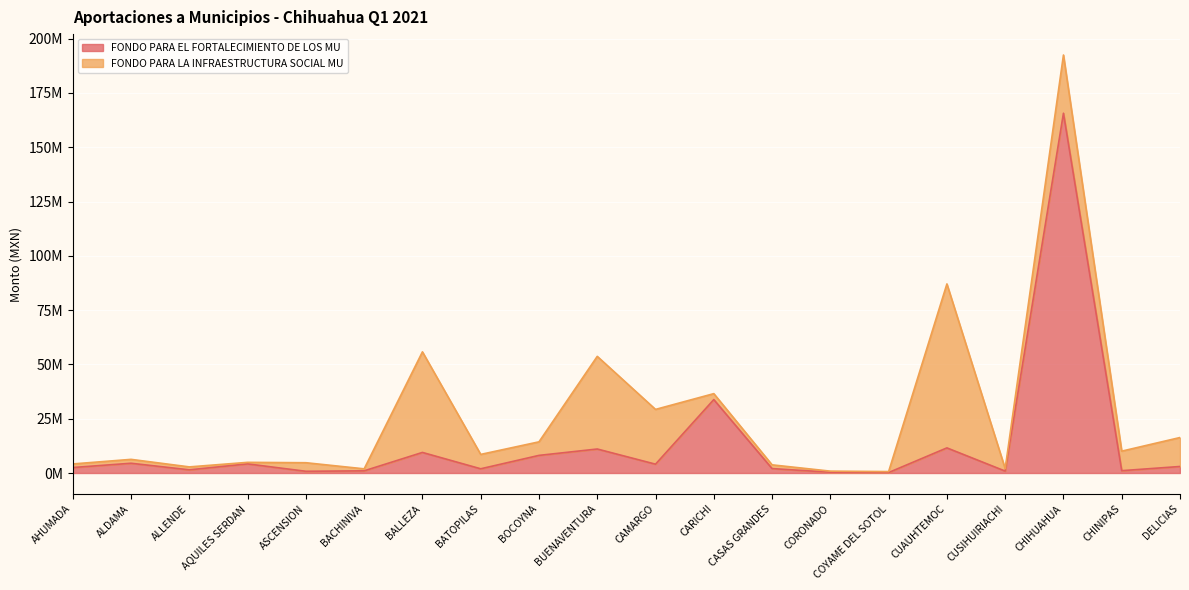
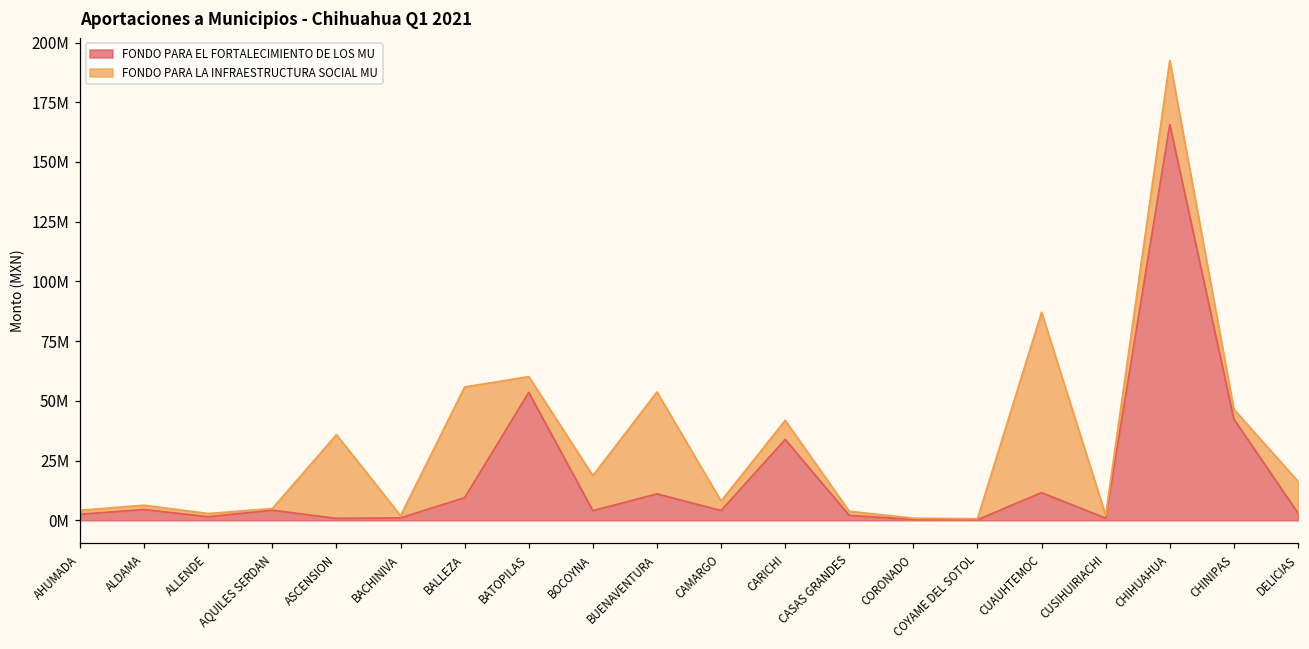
FONDO PARA LA INFRAESTRUCTURA SOCIAL MU, ASCENSION: 4000000 -> 35000000
FONDO PARA EL FORTALECIMIENTO DE LOS MU, BATOPILAS: 2000000 -> 54000000
FONDO PARA EL FORTALECIMIENTO DE LOS MU, BOCOYNA: 8000000 -> 4000000
FONDO PARA LA INFRAESTRUCTURA SOCIAL MU, BOCOYNA: 6000000 -> 15000000
FONDO PARA LA INFRAESTRUCTURA SOCIAL MU, CAMARGO: 25000000 -> 4000000
FONDO PARA LA INFRAESTRUCTURA SOCIAL MU, CARICHI: 3000000 -> 8000000
FONDO PARA EL FORTALECIMIENTO DE LOS MU, CHINIPAS: 1000000 -> 42000000
FONDO PARA LA INFRAESTRUCTURA SOCIAL MU, CHINIPAS: 9000000 -> 4000000
